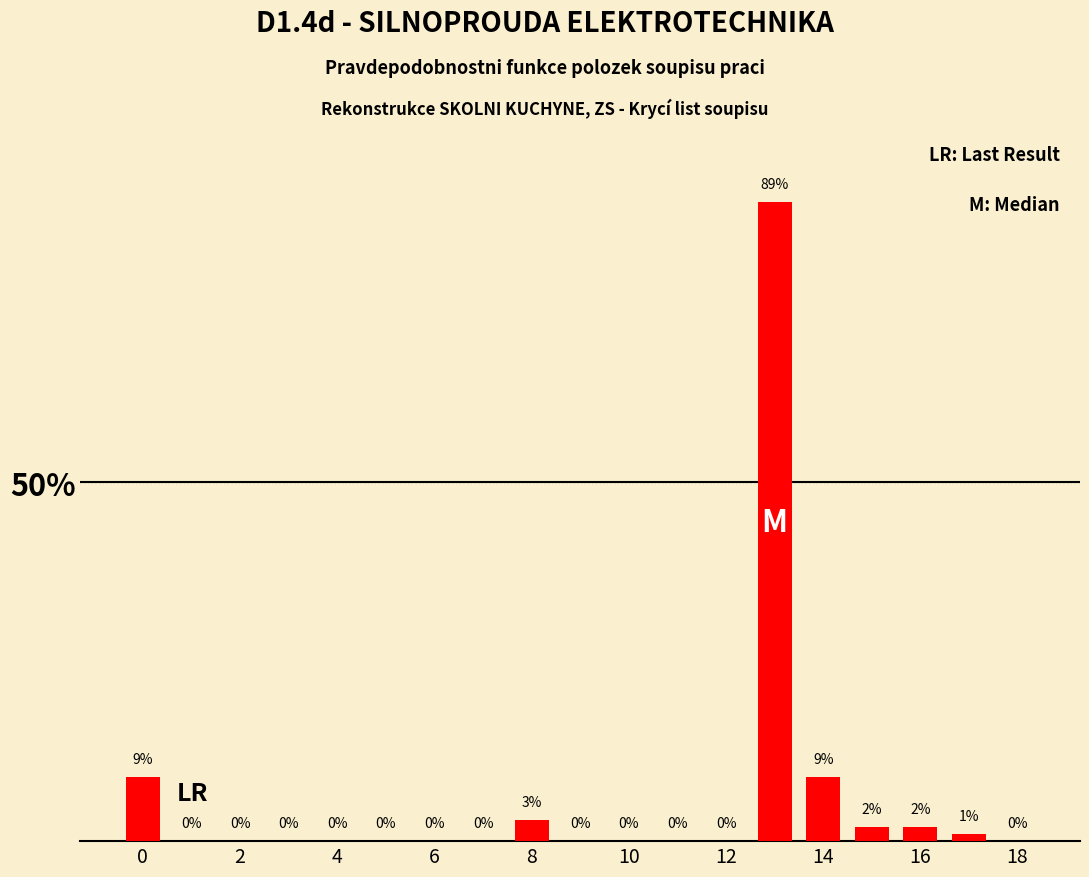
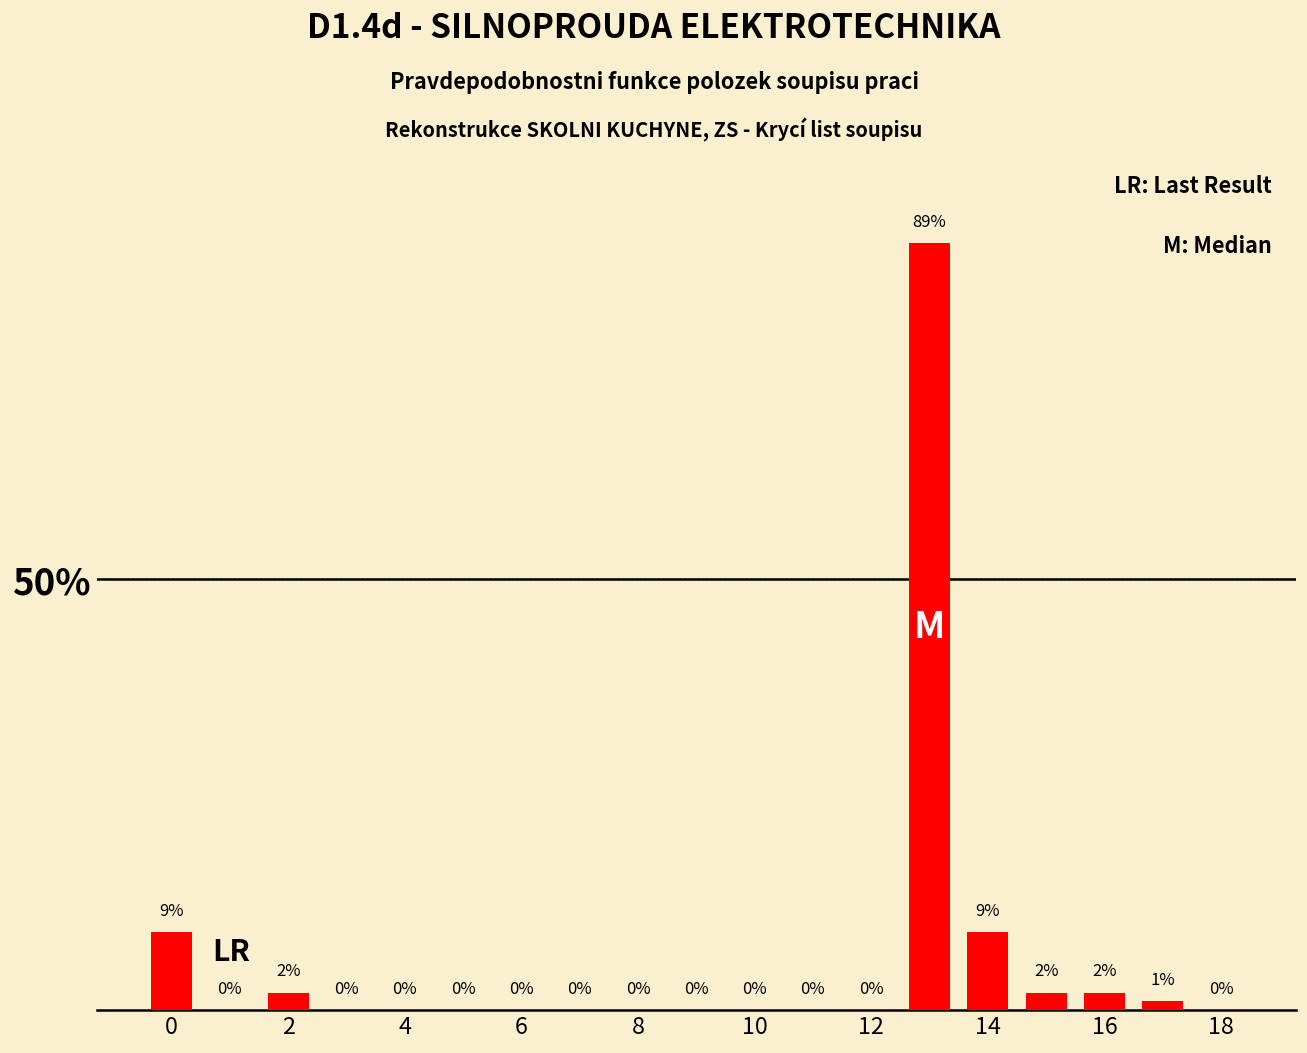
2: 0% -> 2%
8: 3% -> 0%
